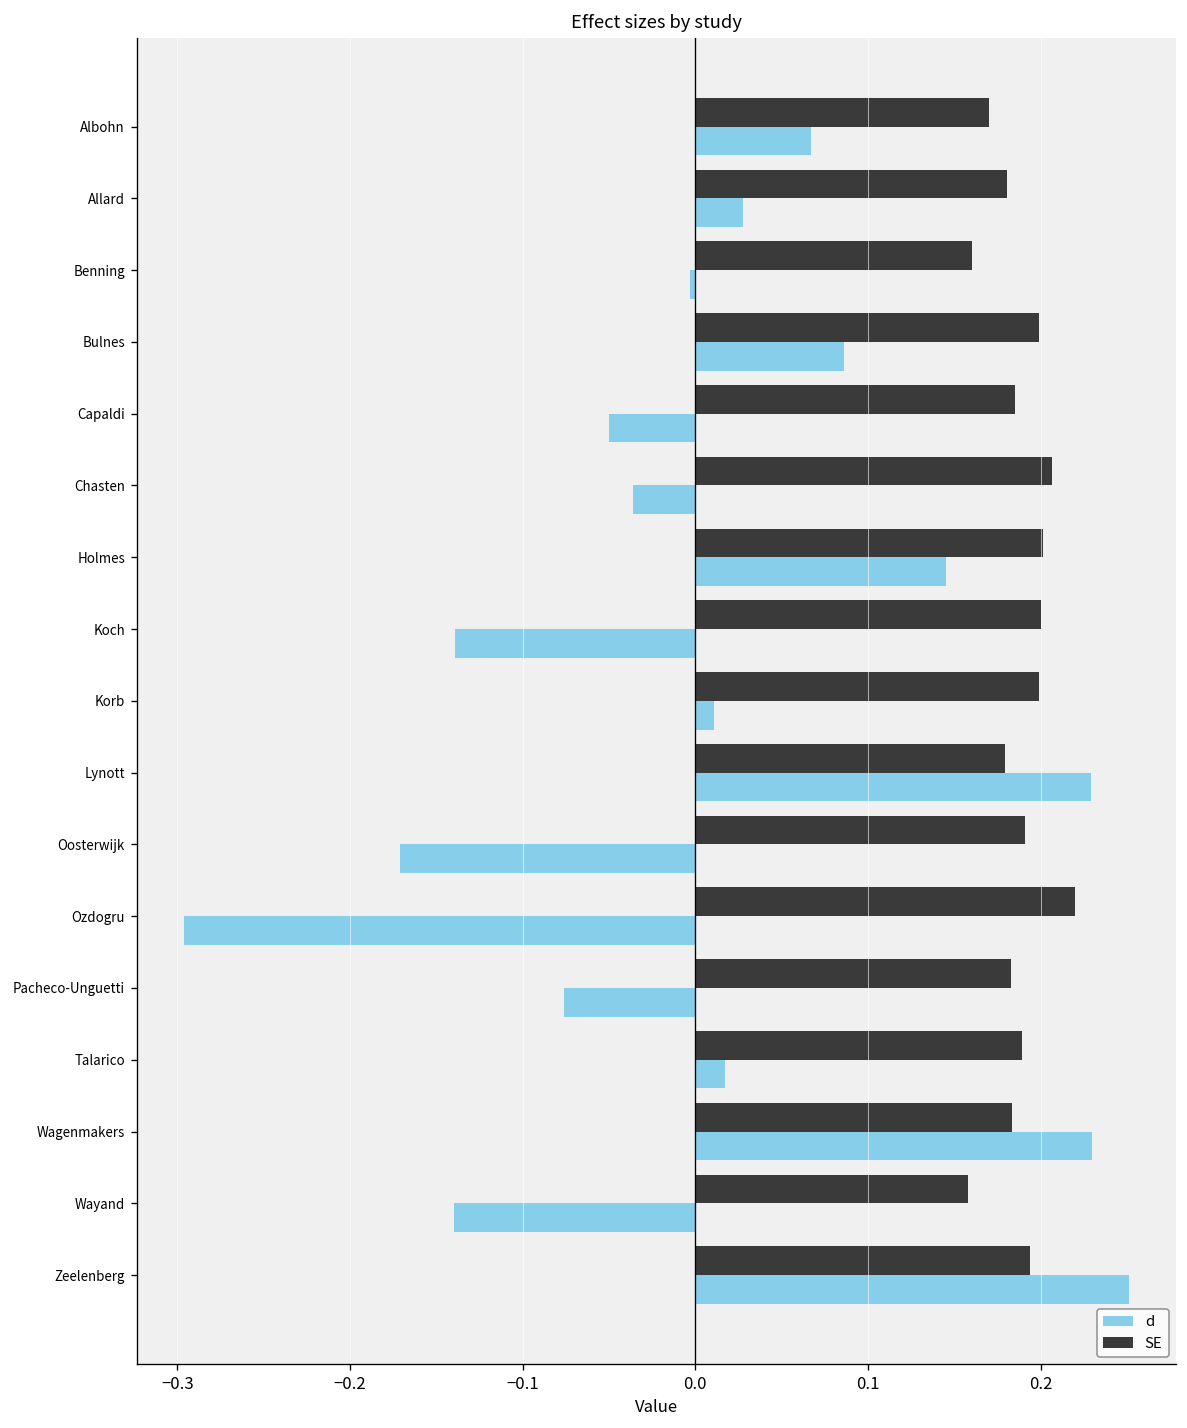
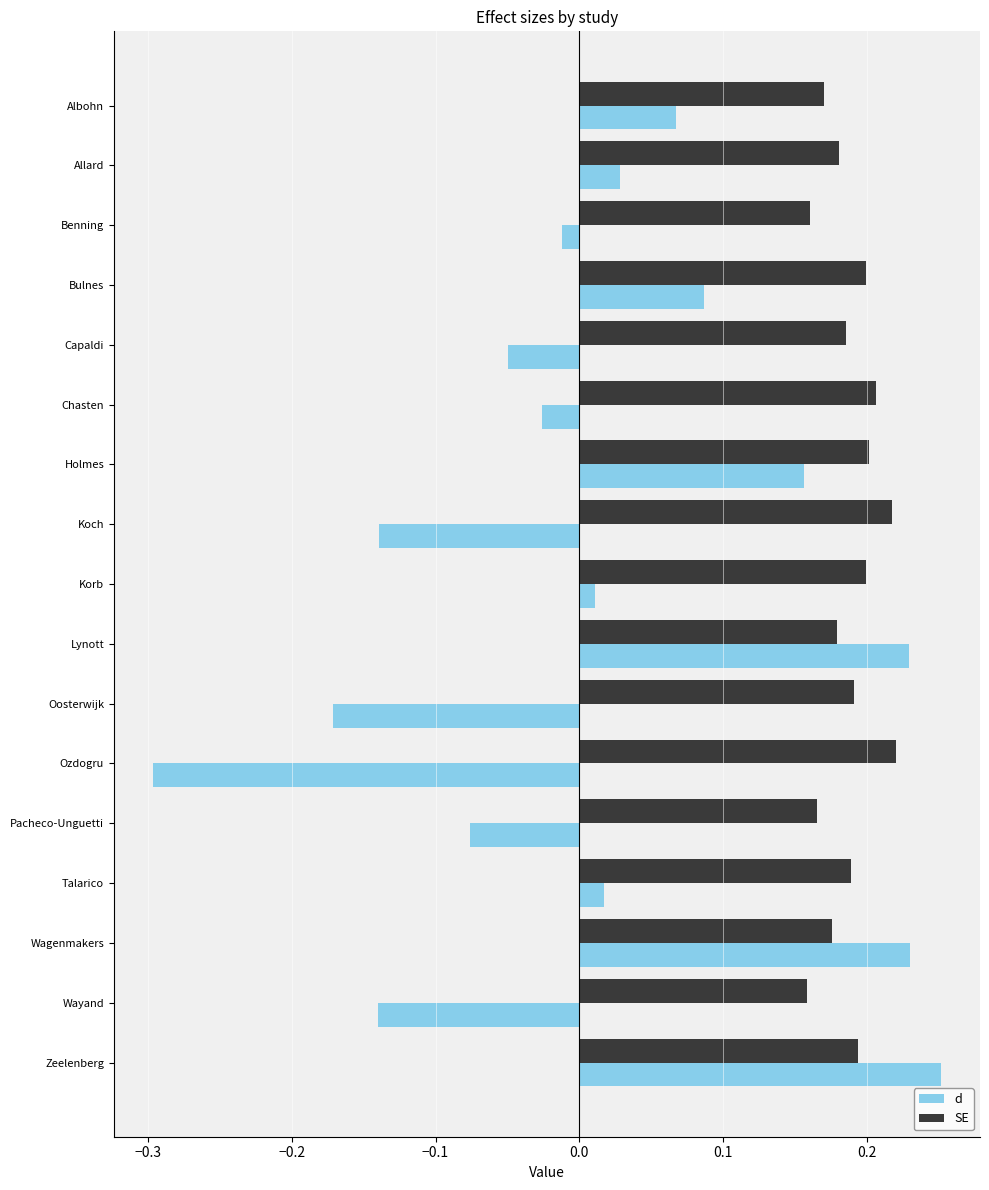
d, Benning: -0.003 -> -0.012
d, Chasten: -0.036 -> -0.026
d, Holmes: 0.145 -> 0.156
SE, Koch: 0.200 -> 0.217
SE, Pacheco-Unguetti: 0.183 -> 0.165
SE, Wagenmakers: 0.183 -> 0.176
